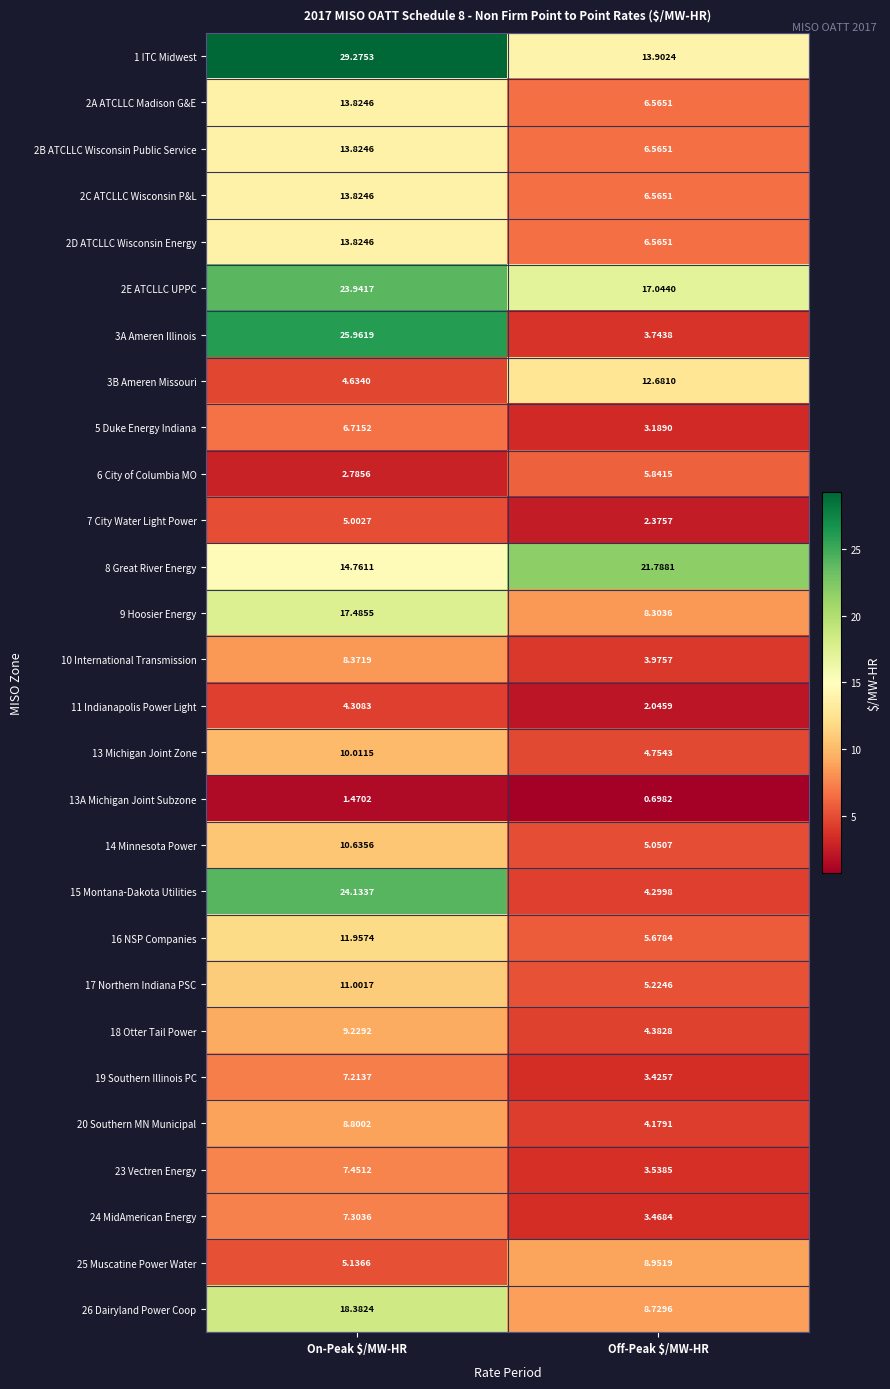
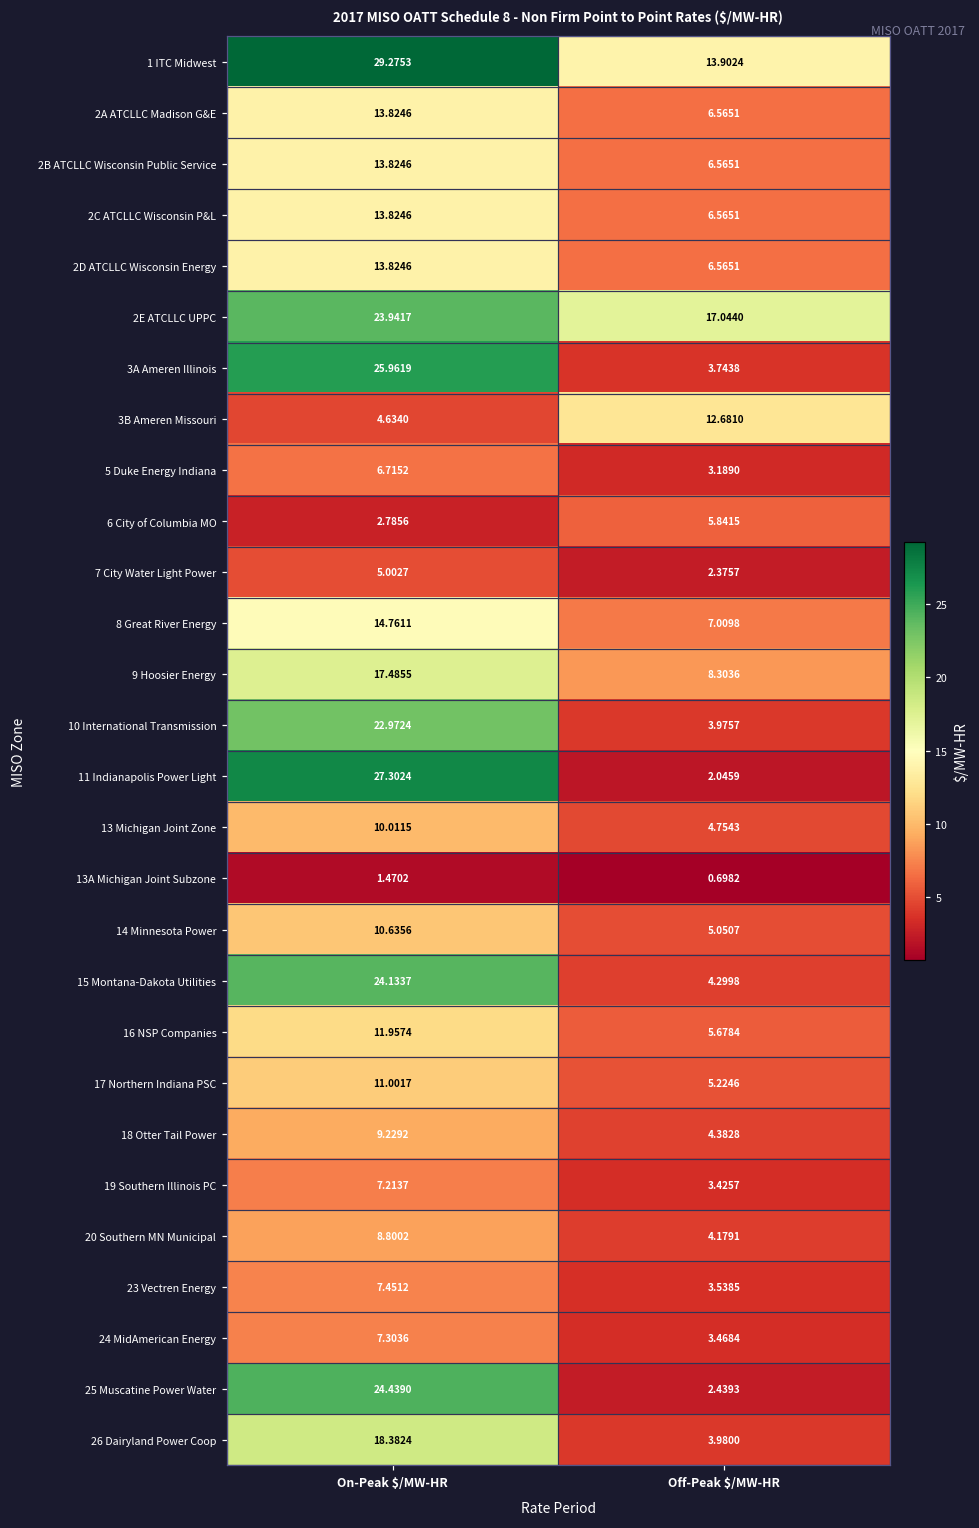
8 Great River Energy, Off-Peak $/MW-HR: 21.7881 -> 7.0098
10 International Transmission, On-Peak $/MW-HR: 8.3719 -> 22.9724
11 Indianapolis Power Light, On-Peak $/MW-HR: 4.3083 -> 27.3024
25 Muscatine Power Water, On-Peak $/MW-HR: 5.1366 -> 24.4390
25 Muscatine Power Water, Off-Peak $/MW-HR: 8.9519 -> 2.4393
26 Dairyland Power Coop, Off-Peak $/MW-HR: 8.7296 -> 3.9800
